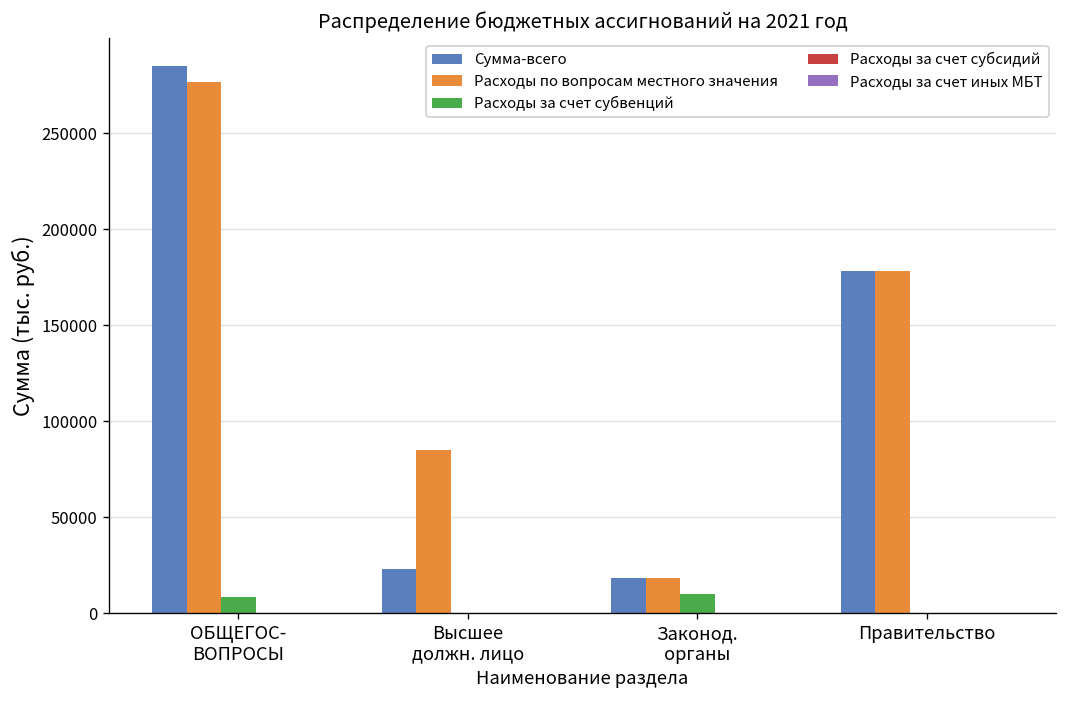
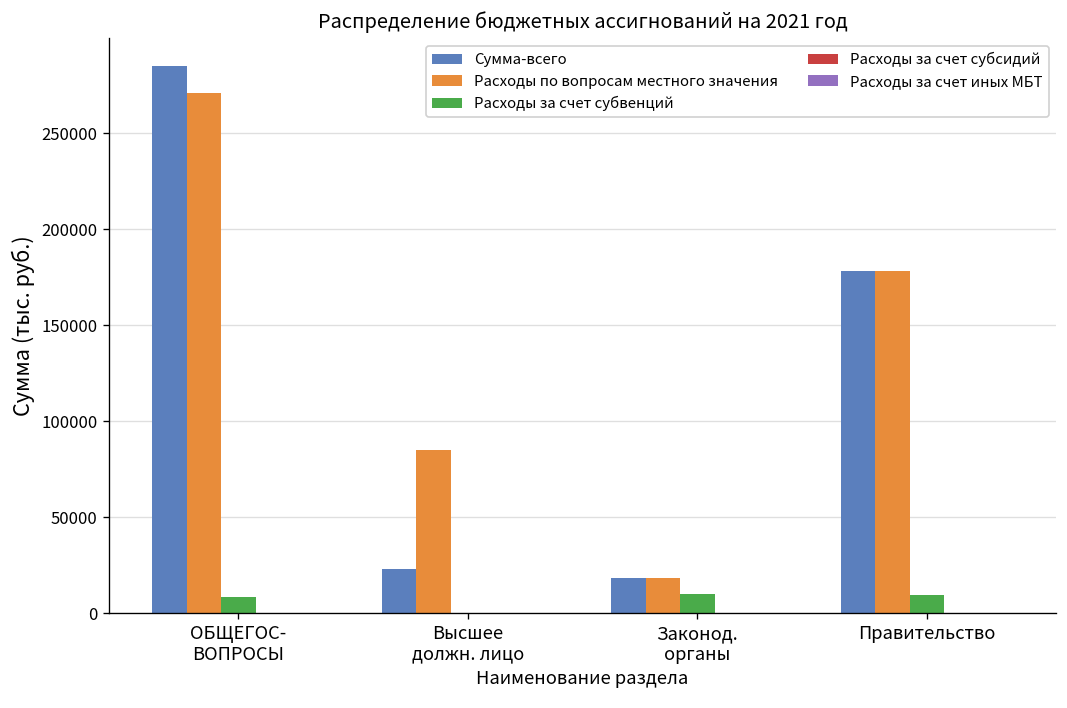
Расходы по вопросам местного значения, ОБЩЕГОС- ВОПРОСЫ: 277000 -> 271000
Расходы за счет субвенций, Правительство: 0 -> 9000
